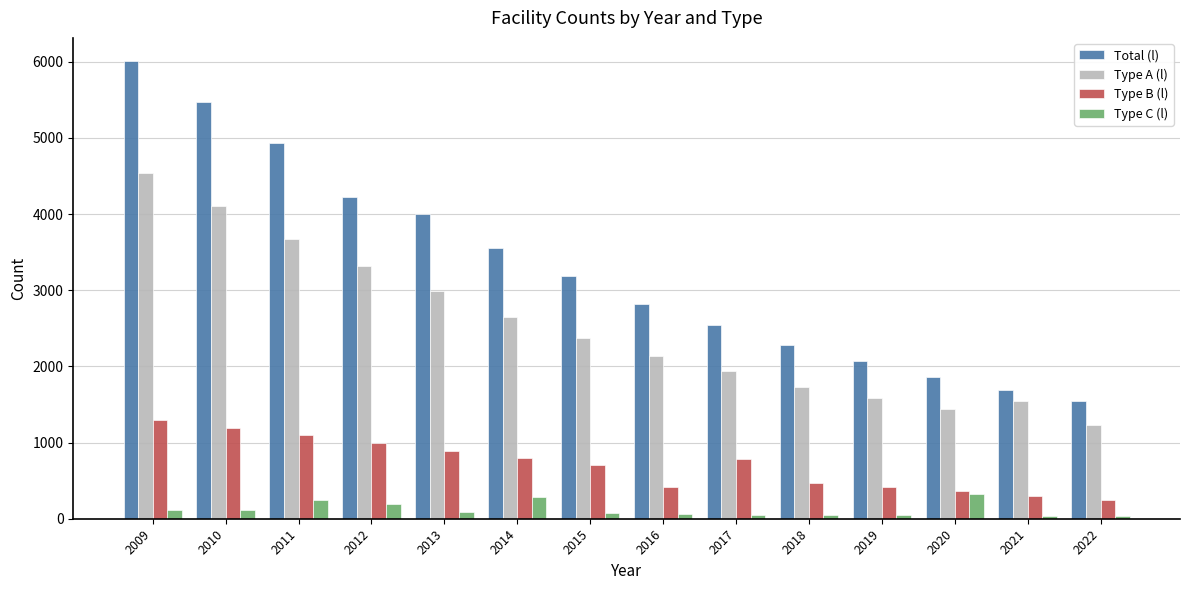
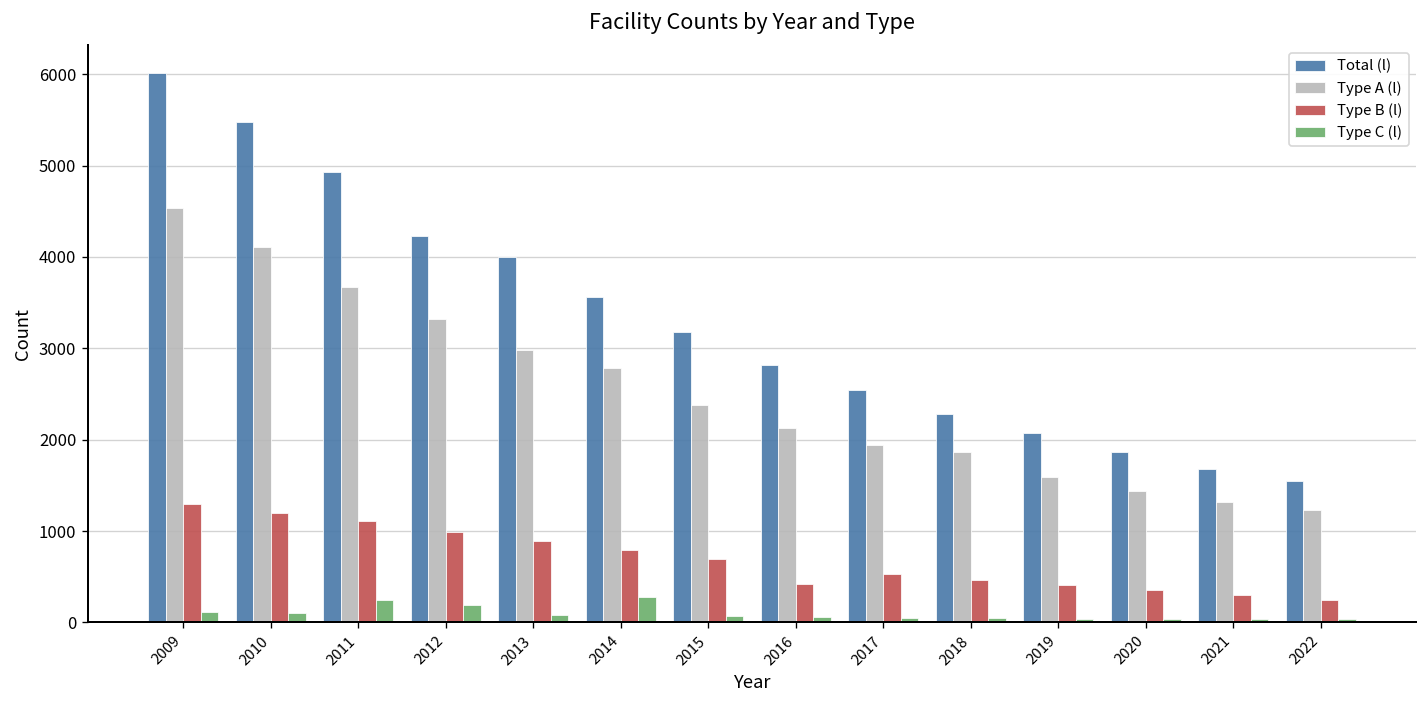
Type A (l), 2014: 2700 -> 2800
Type B (l), 2017: 800 -> 500
Type A (l), 2018: 1700 -> 1900
Type C (l), 2020: 300 -> 0
Type A (l), 2021: 1500 -> 1300
